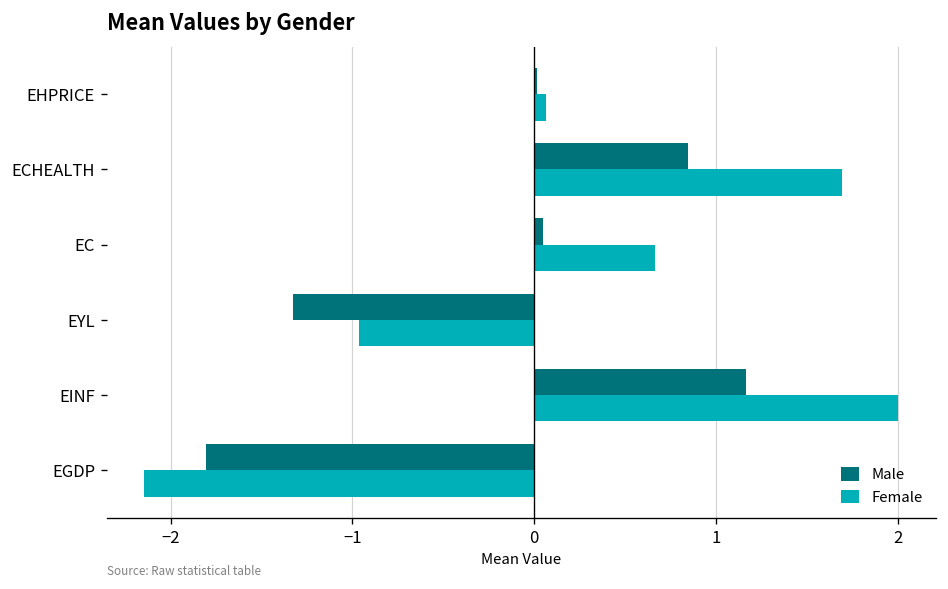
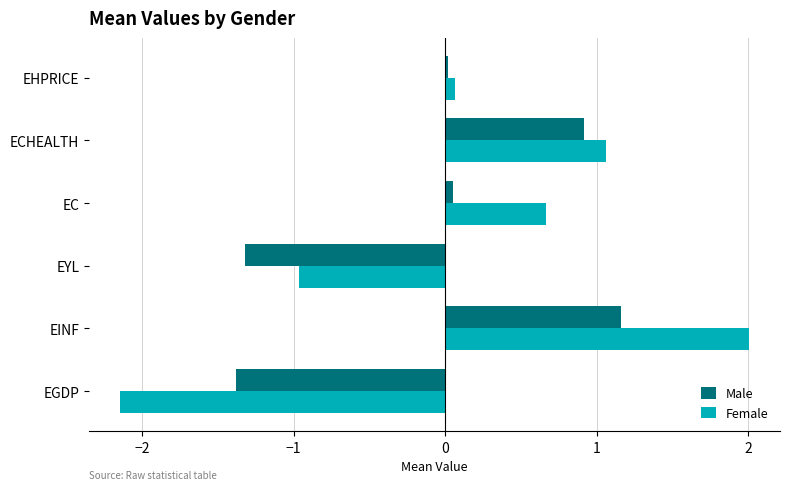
Male, ECHEALTH: 0.85 -> 0.92
Female, ECHEALTH: 1.70 -> 1.07
Male, EGDP: -1.81 -> -1.38
